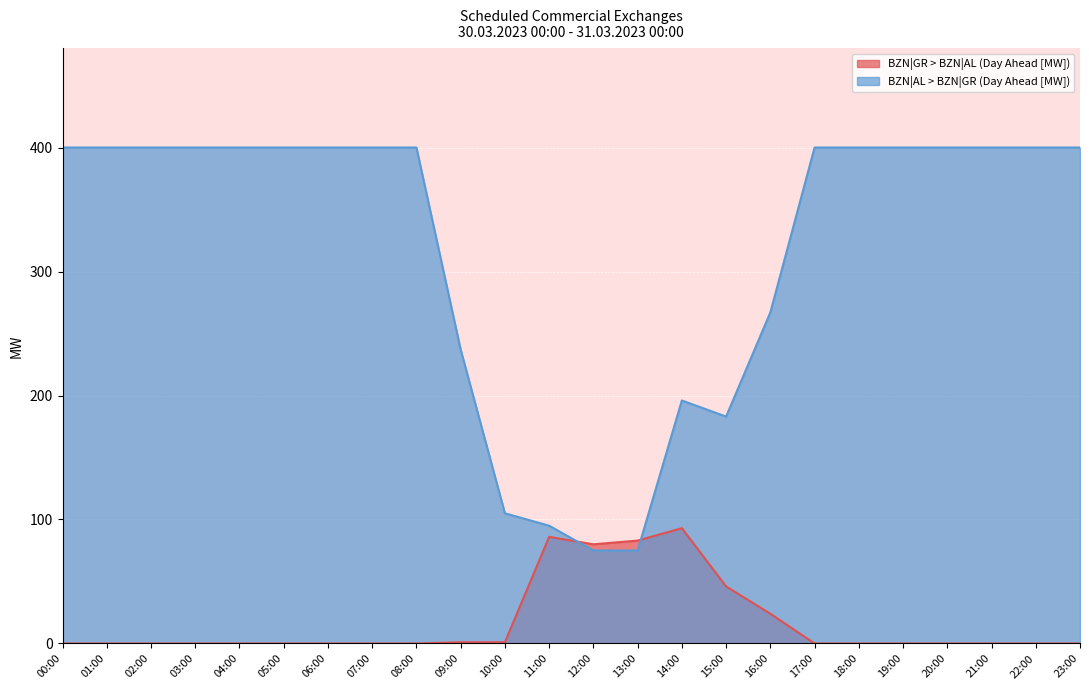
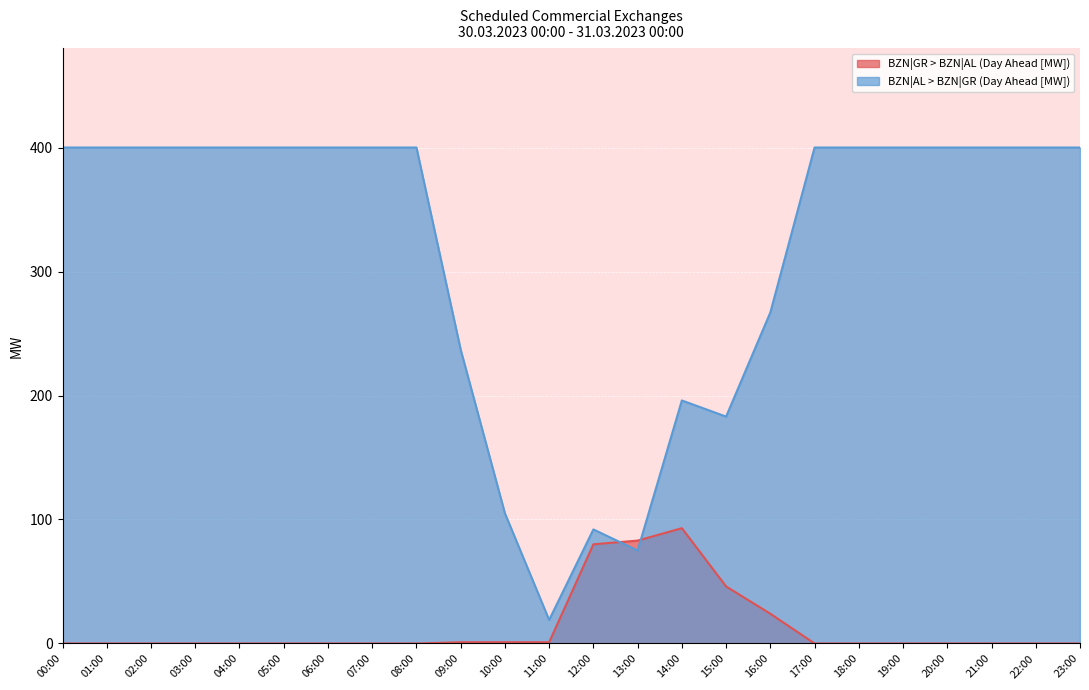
BZN|GR > BZN|AL (Day Ahead [MW]), 11:00: 86 -> 1
BZN|AL > BZN|GR (Day Ahead [MW]), 11:00: 95 -> 19
BZN|AL > BZN|GR (Day Ahead [MW]), 12:00: 75 -> 92
